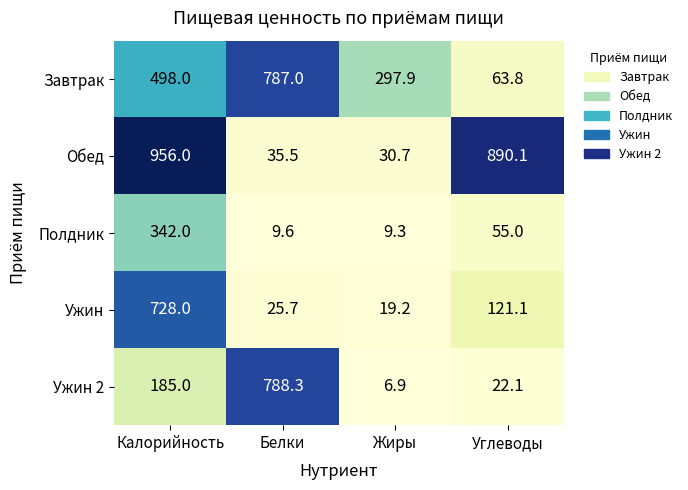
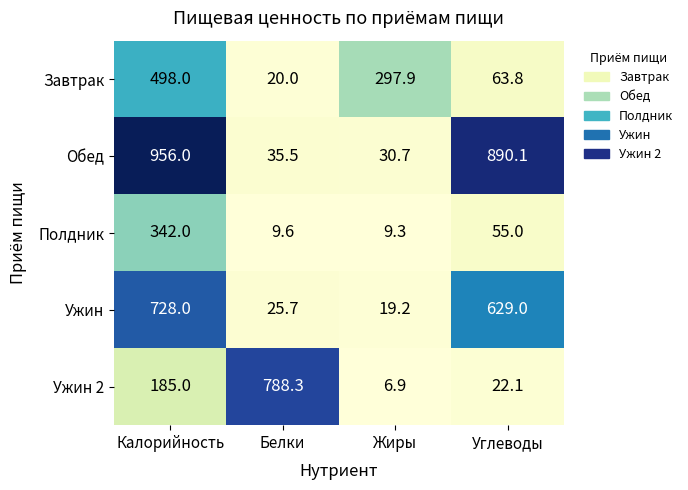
Завтрак, Белки: 787.0 -> 20.0
Ужин, Углеводы: 121.1 -> 629.0
